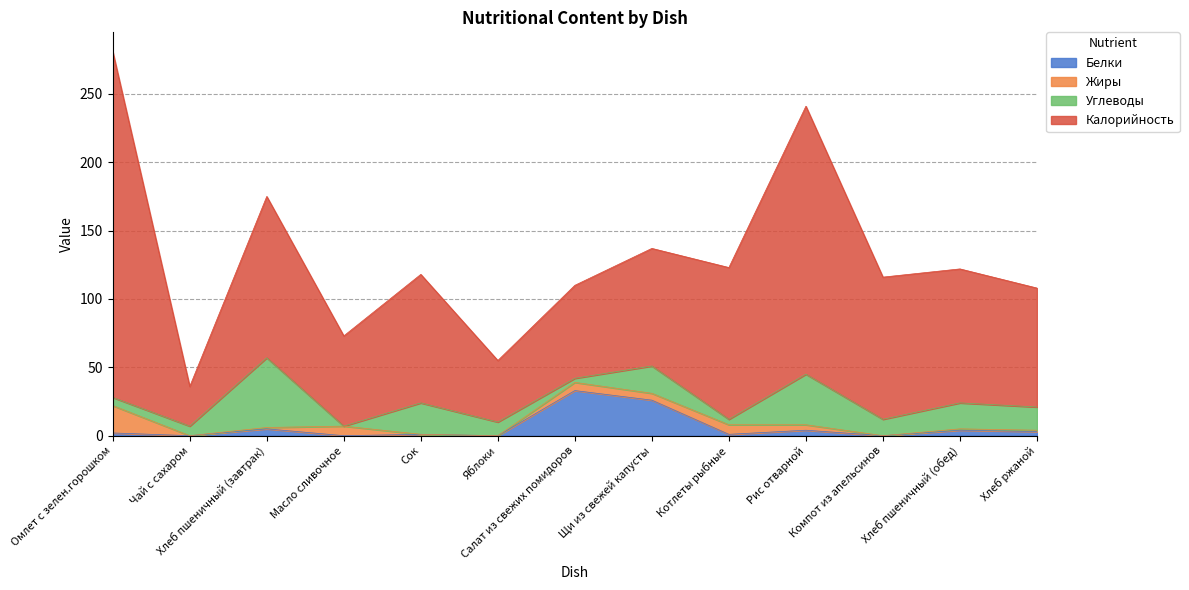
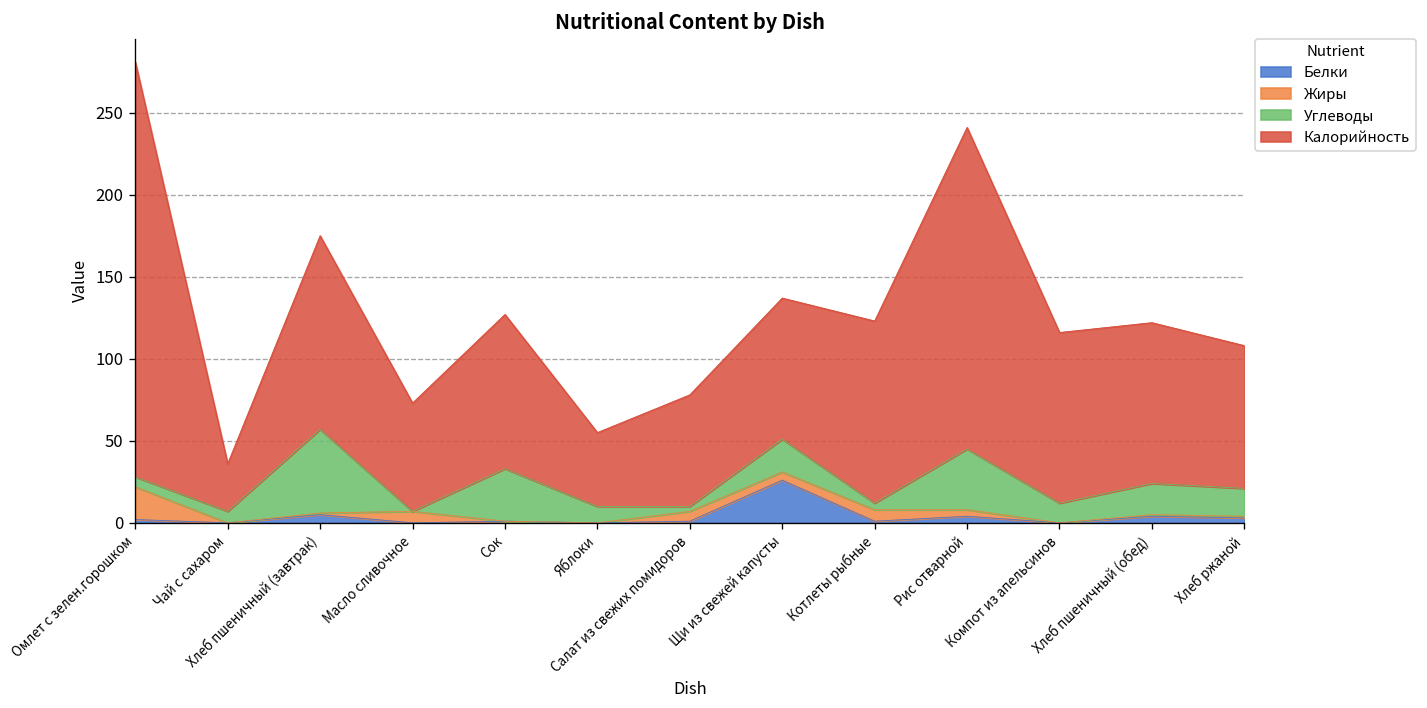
Углеводы, Сок: 23 -> 32
Белки, Салат из свежих помидоров: 33 -> 1
